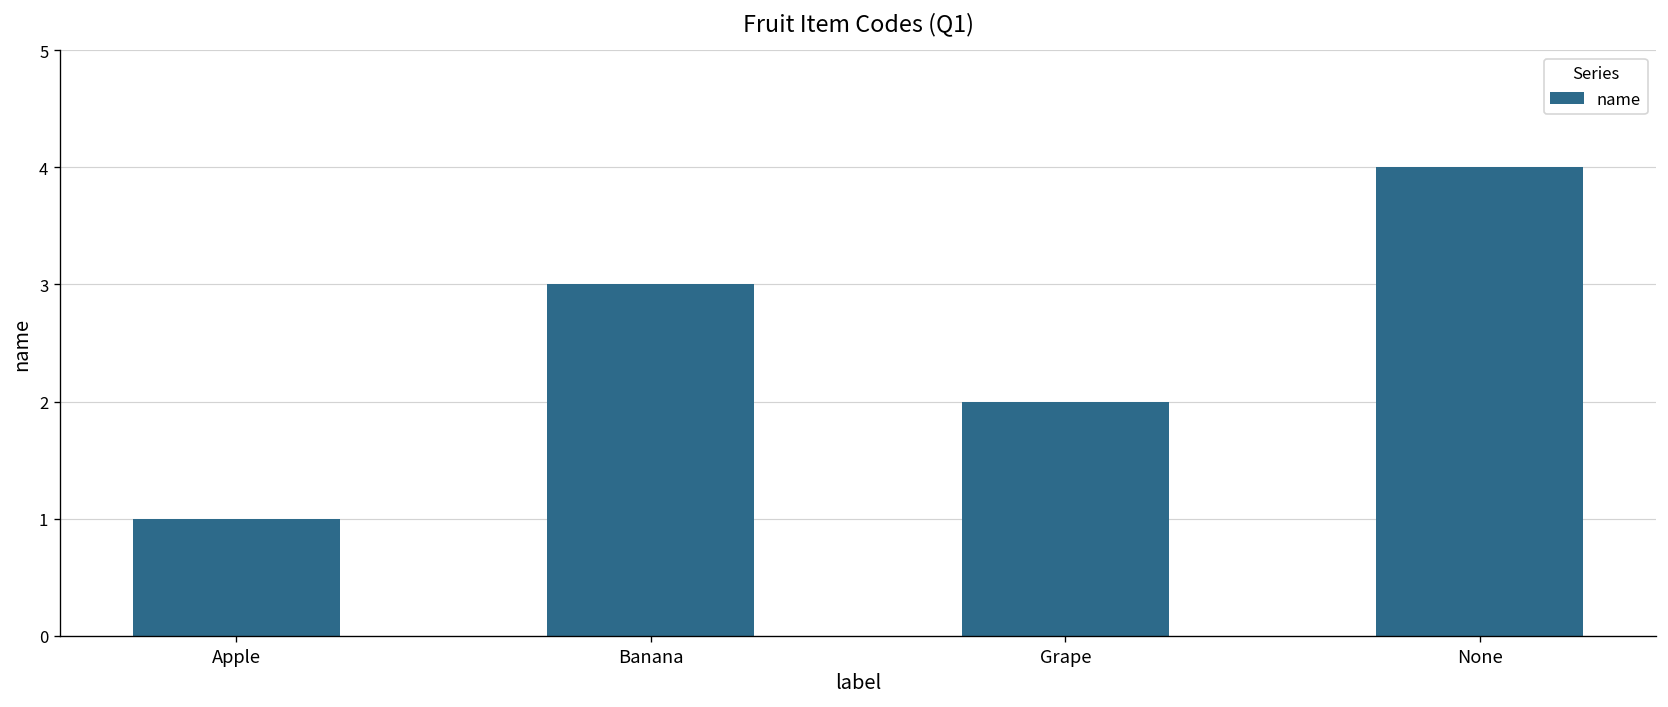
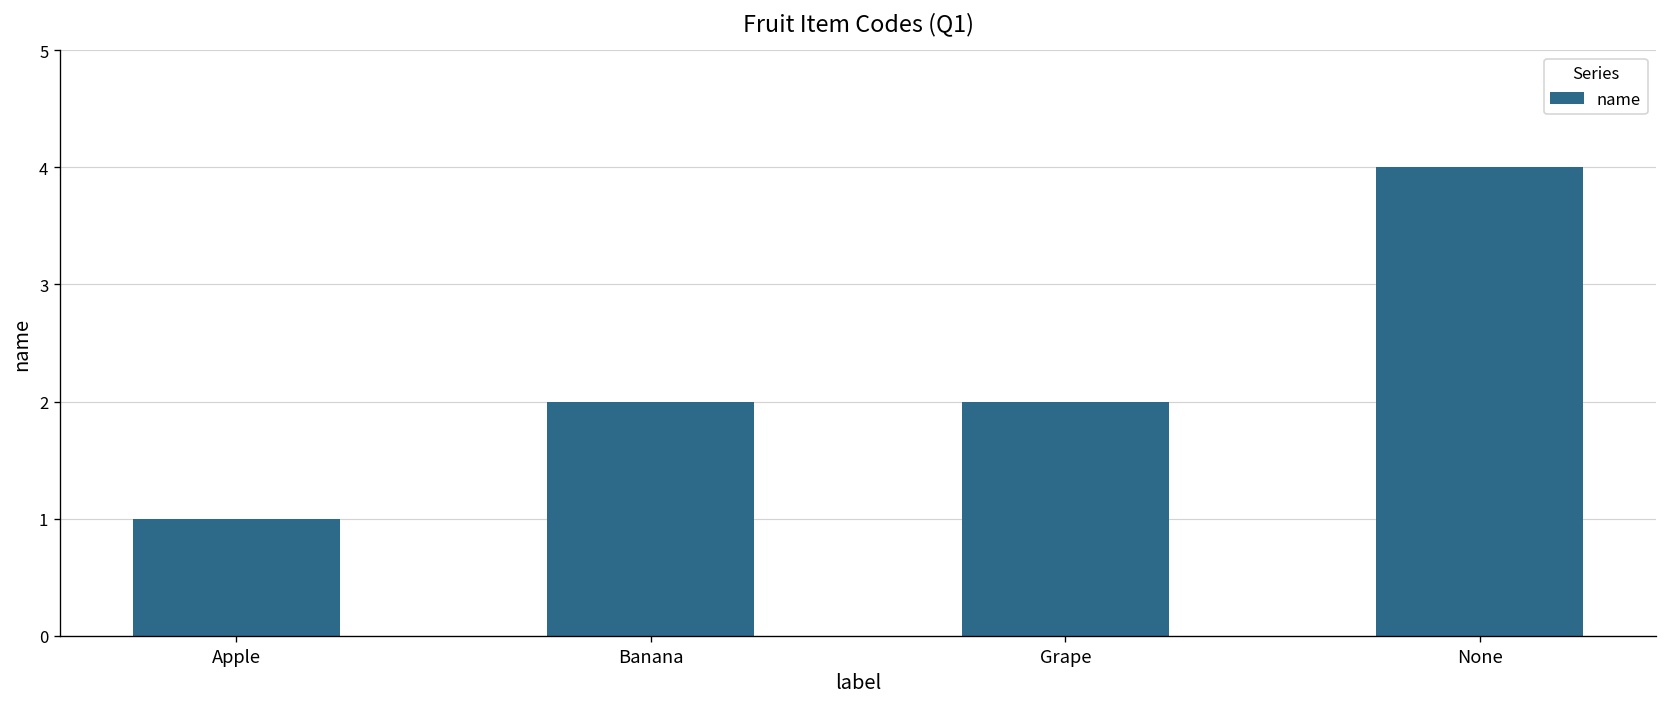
Banana: 3 -> 2
